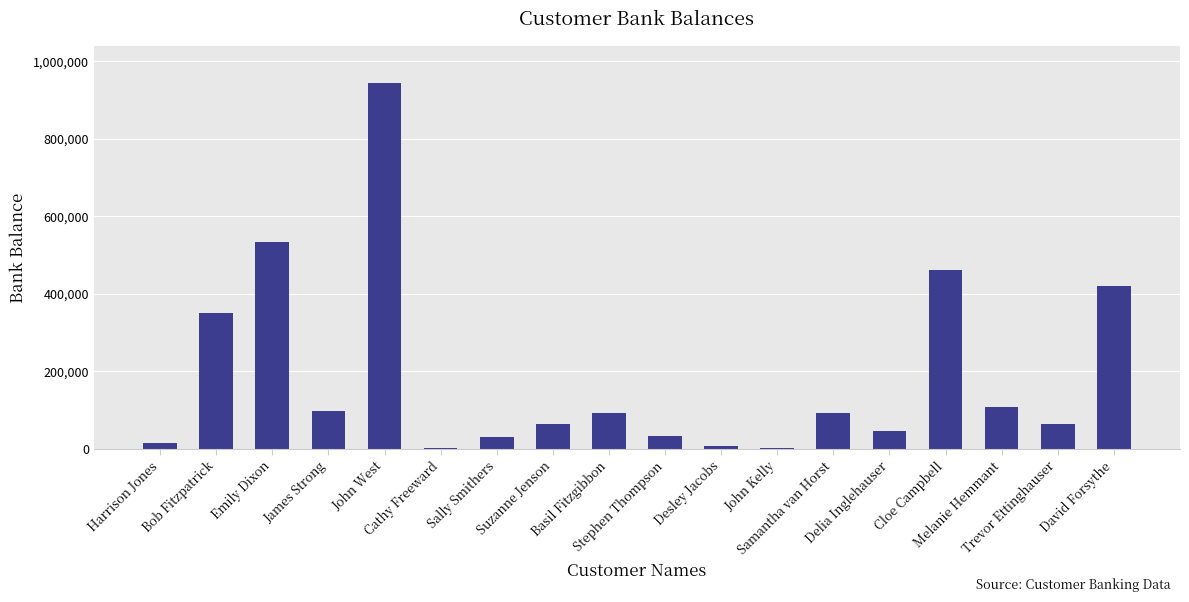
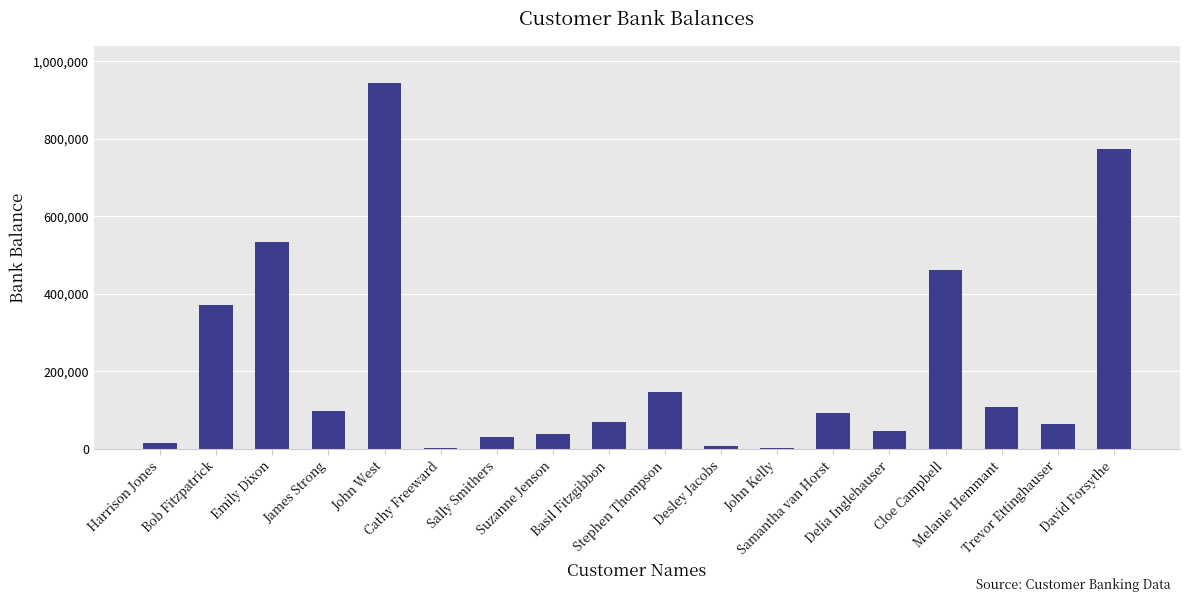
Bob Fitzpatrick: 350,000 -> 370,000
Suzanne Jenson: 60,000 -> 40,000
Basil Fitzgibbon: 90,000 -> 70,000
Stephen Thompson: 30,000 -> 150,000
David Forsythe: 420,000 -> 770,000
